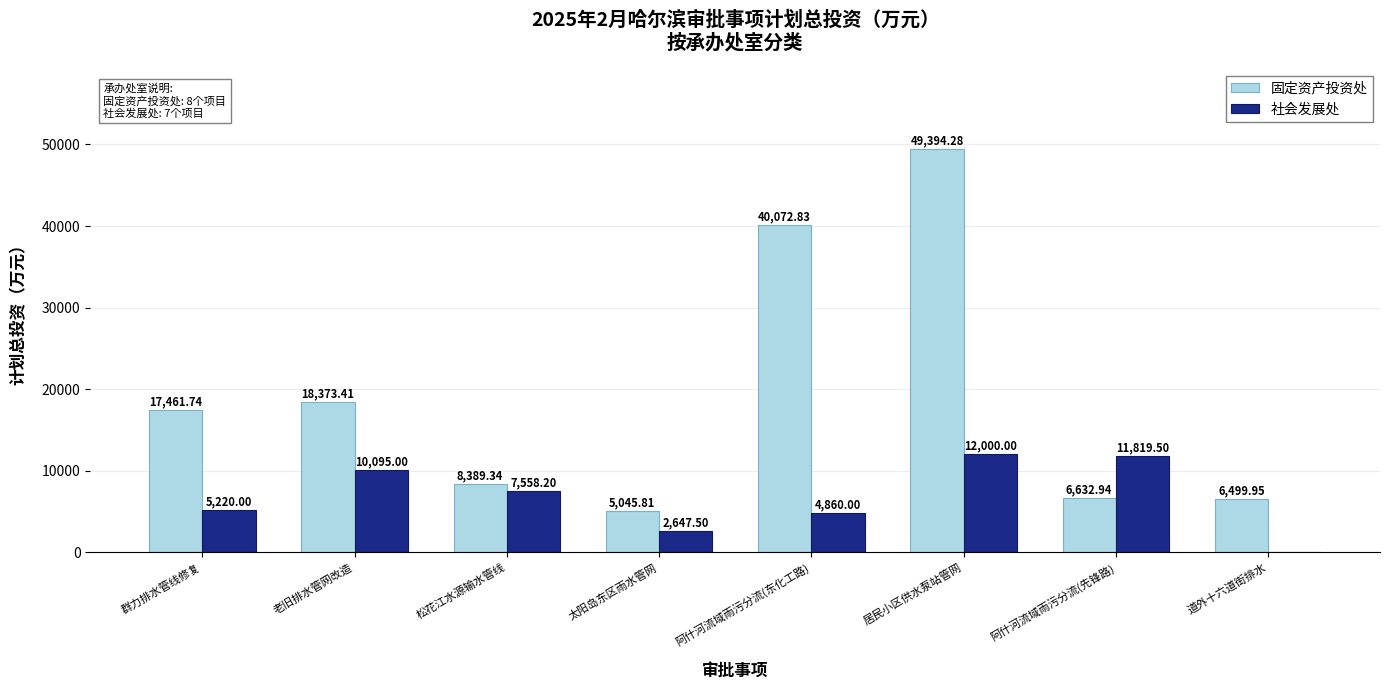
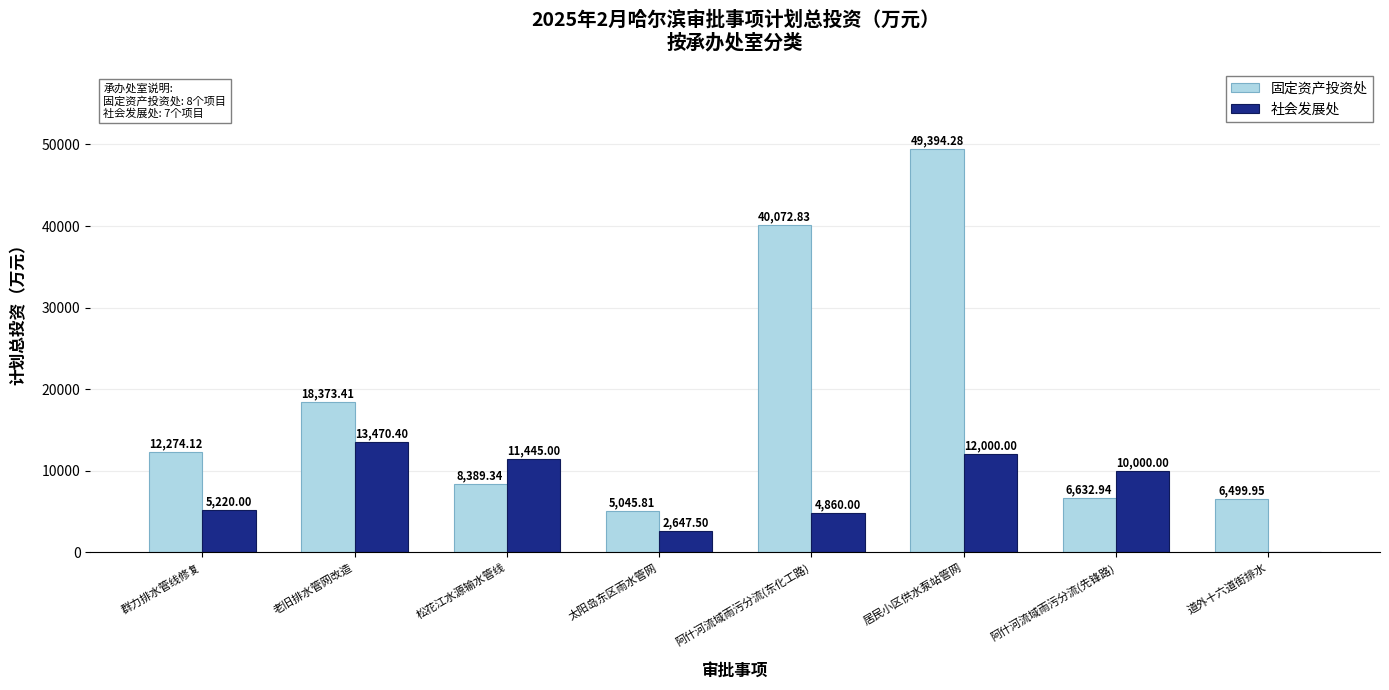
固定资产投资处, 群力排水管线修复: 17,461.74 -> 12,274.12
社会发展处, 老旧排水管网改造: 10,095.00 -> 13,470.40
社会发展处, 松花江水源输水管线: 7,558.20 -> 11,445.00
社会发展处, 阿什河流域雨污分流(先锋路): 11,819.50 -> 10,000.00
